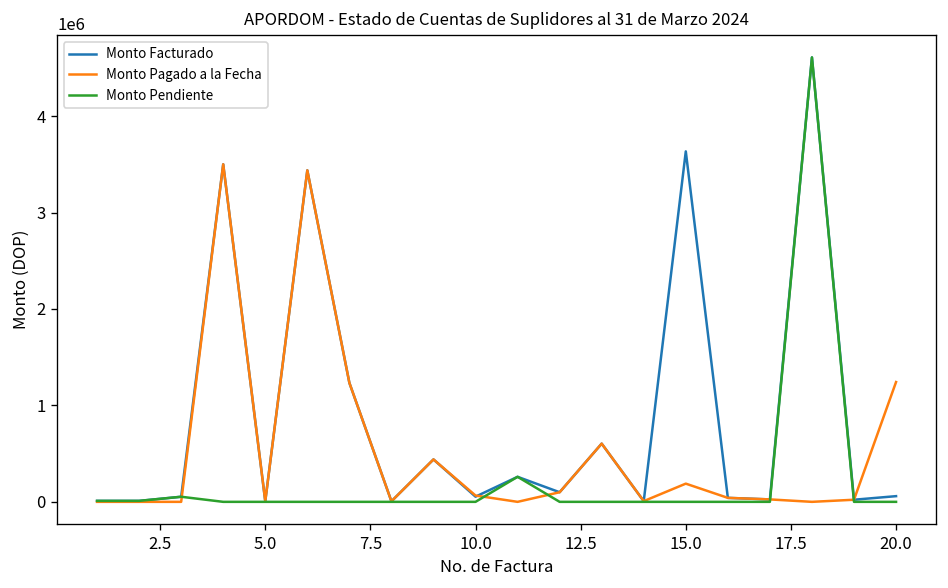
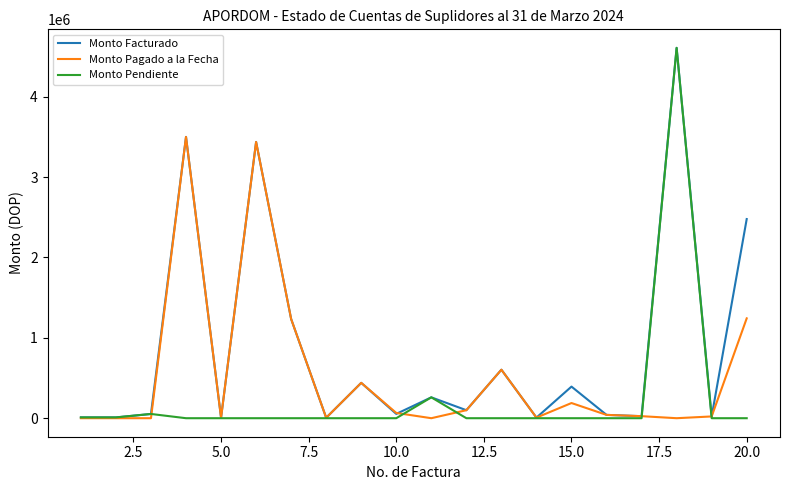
Monto Facturado, 15.0: 3600000 -> 400000
Monto Facturado, 20.0: 100000 -> 2500000
